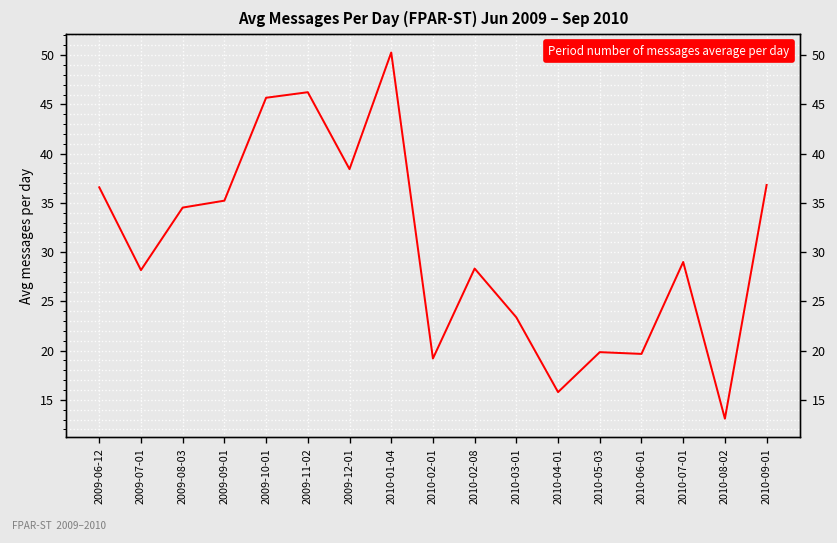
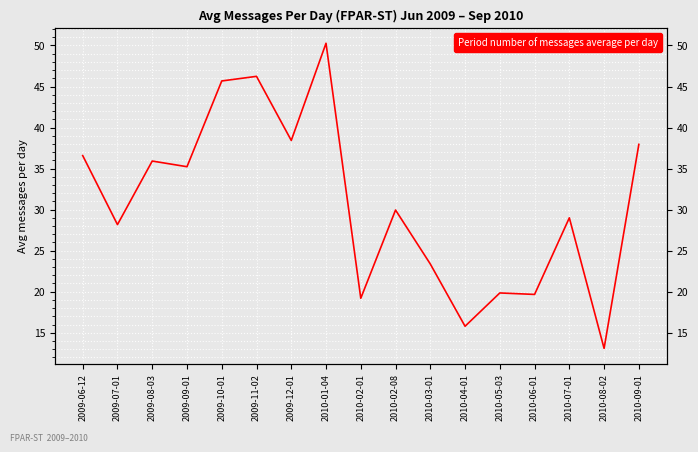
2009-08-03: 35 -> 36
2010-02-08: 28 -> 30
2010-09-01: 37 -> 38
